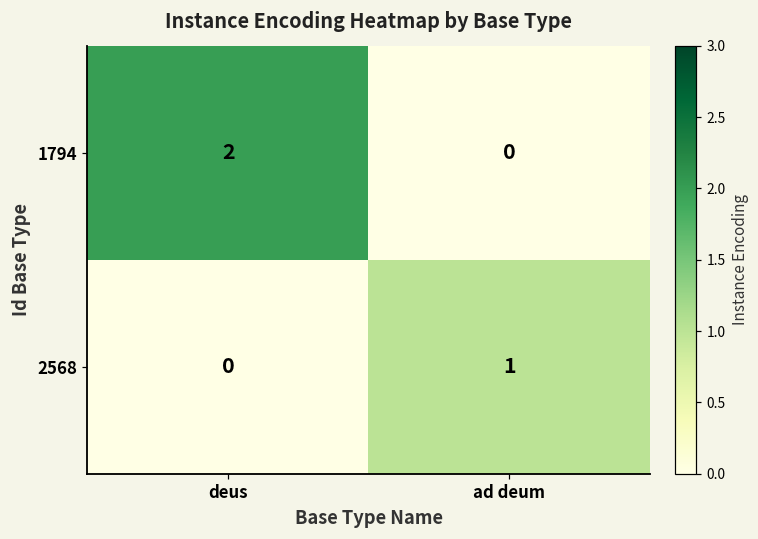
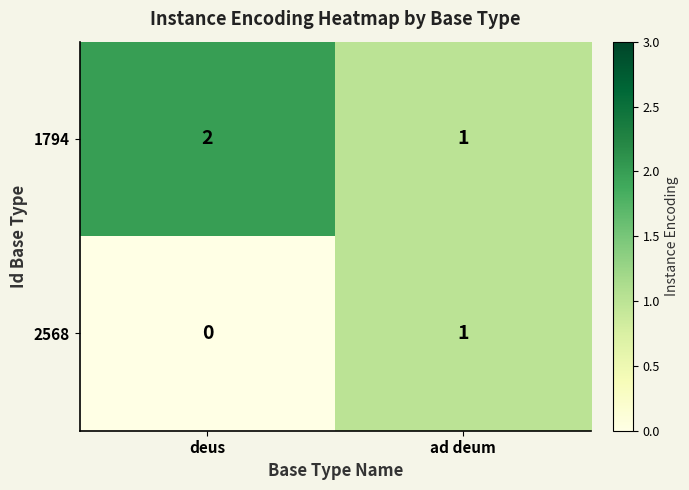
1794, ad deum: 0 -> 1
